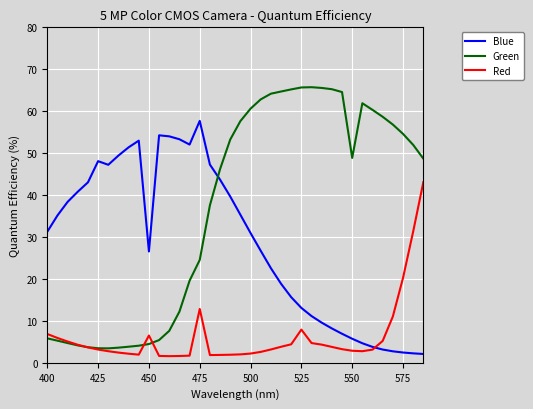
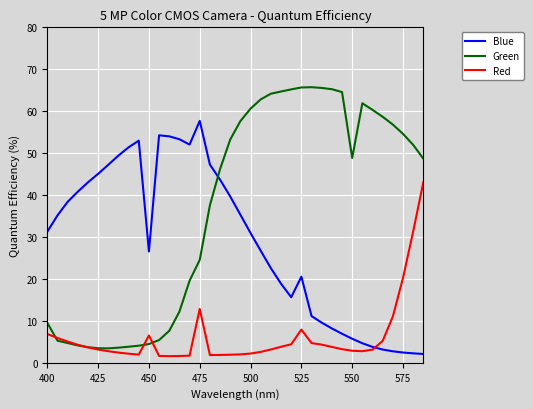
Green, 400: 6 -> 10
Blue, 425: 48 -> 45
Blue, 525: 13 -> 21
